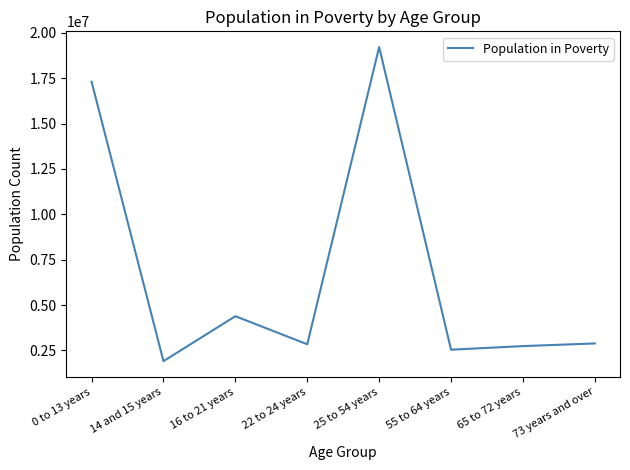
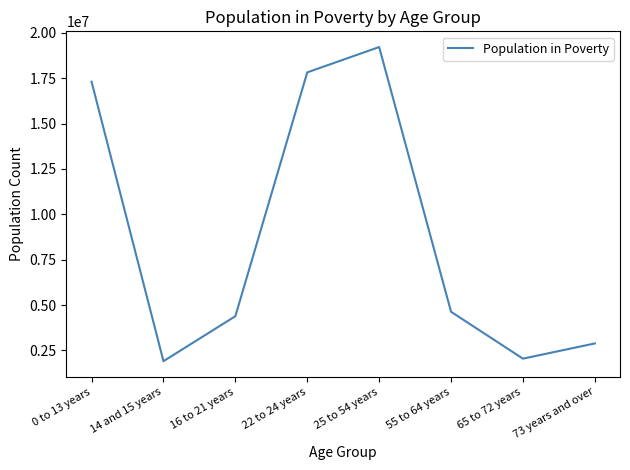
22 to 24 years: 2800000 -> 17800000
55 to 64 years: 2500000 -> 4600000
65 to 72 years: 2700000 -> 2000000
